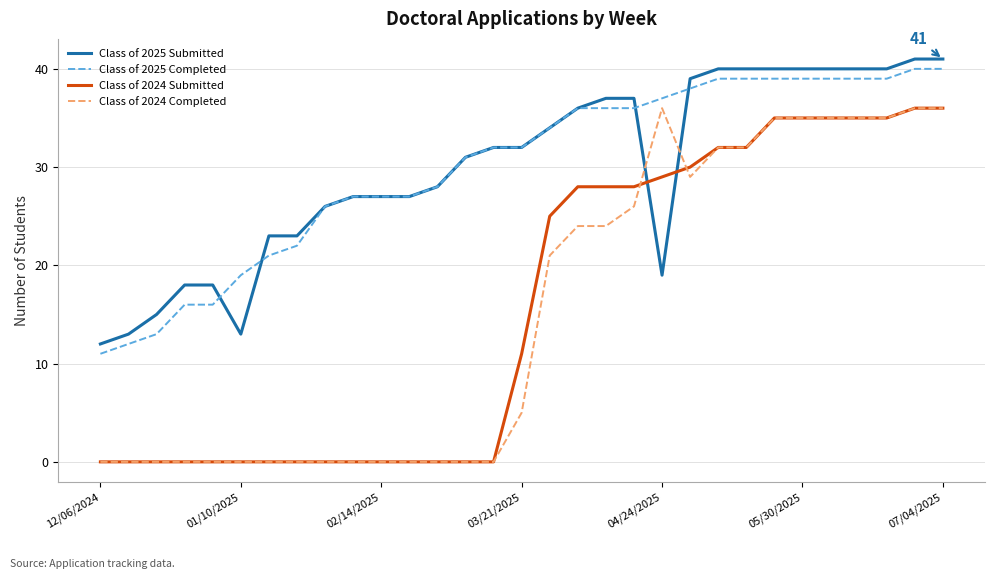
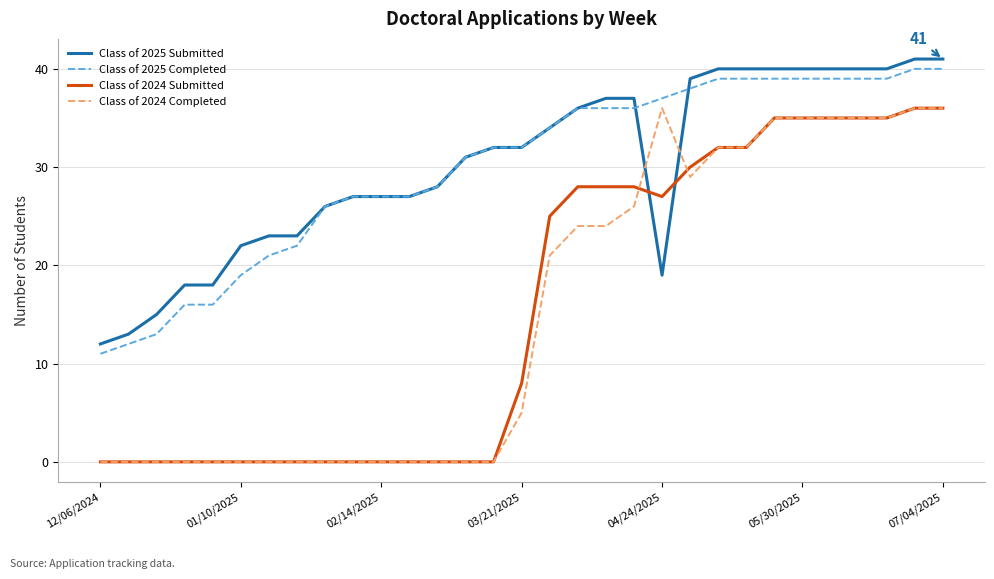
Class of 2025 Submitted, 01/10/2025: 13 -> 22
Class of 2024 Submitted, 03/21/2025: 11 -> 8
Class of 2024 Submitted, 04/24/2025: 29 -> 27
